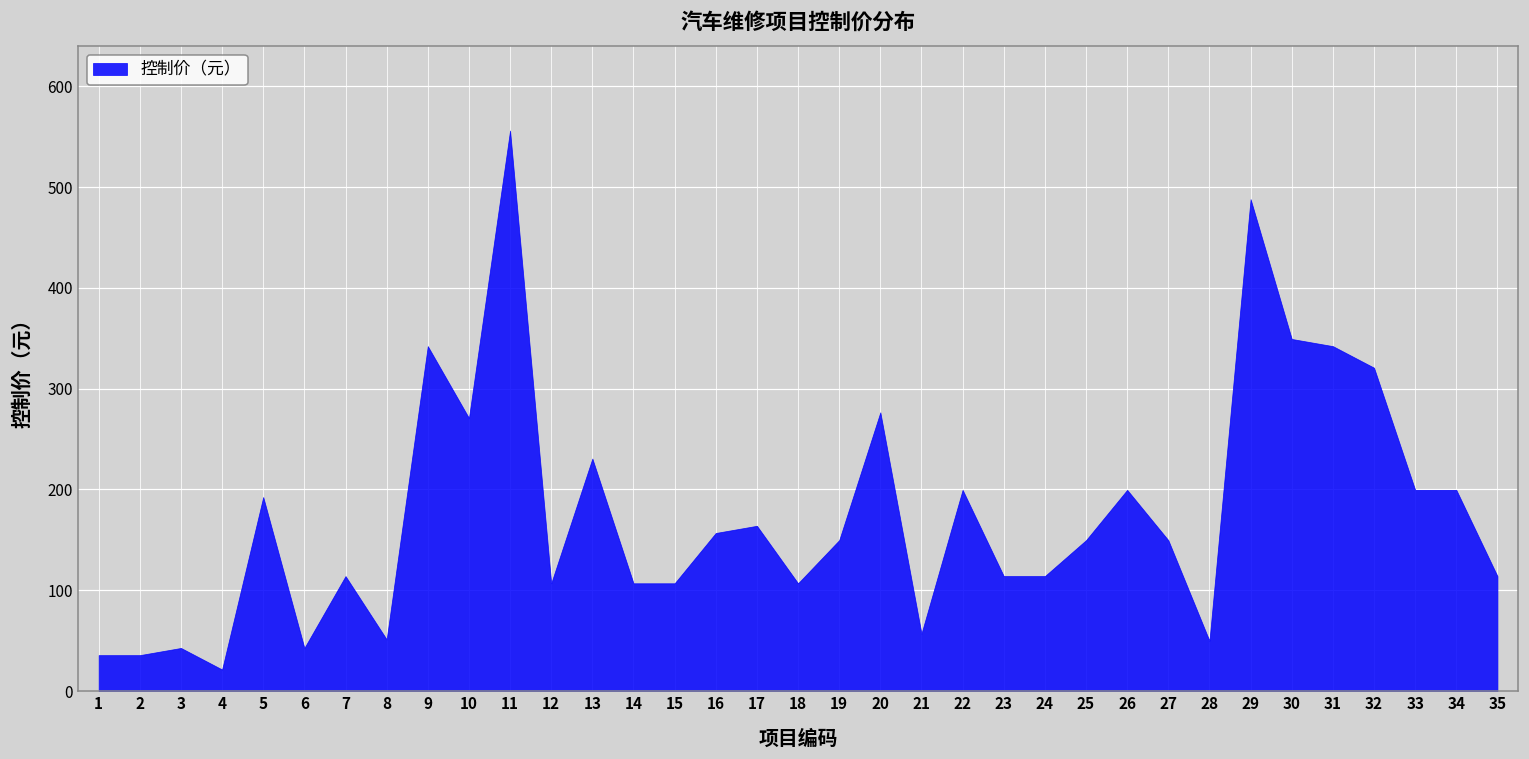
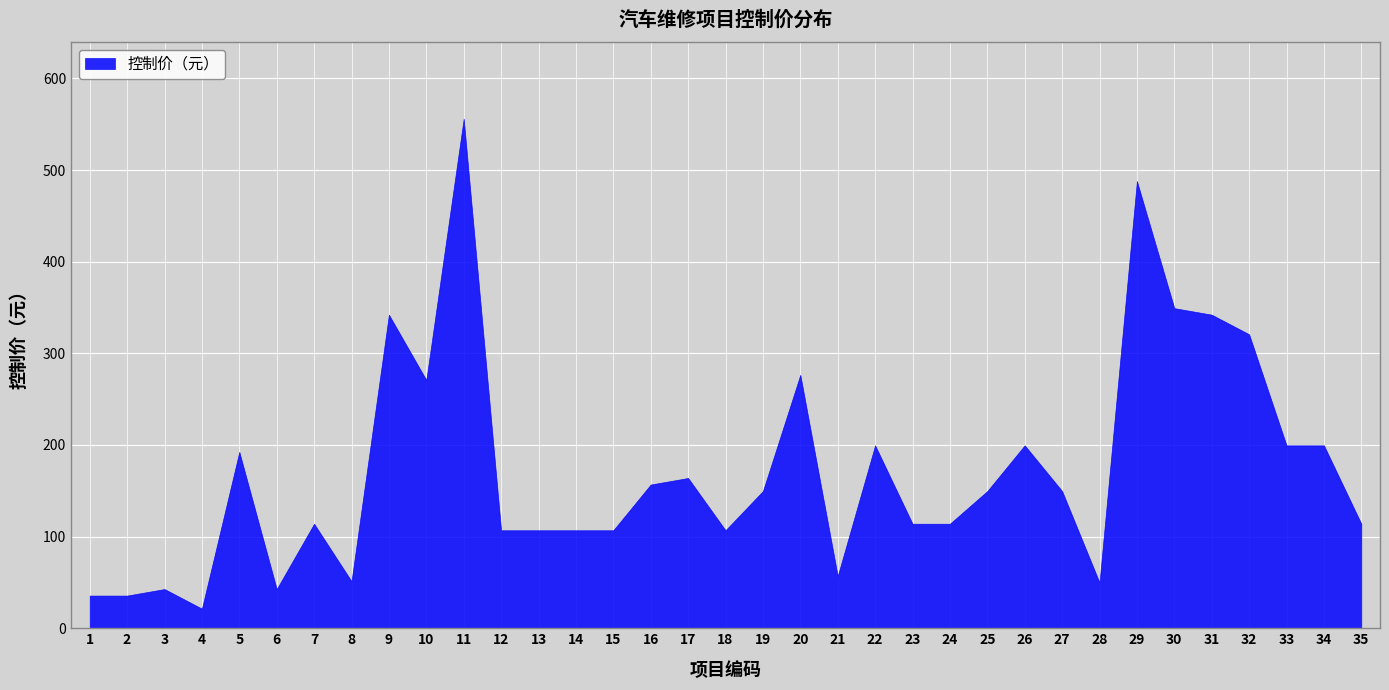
13: 230 -> 110
